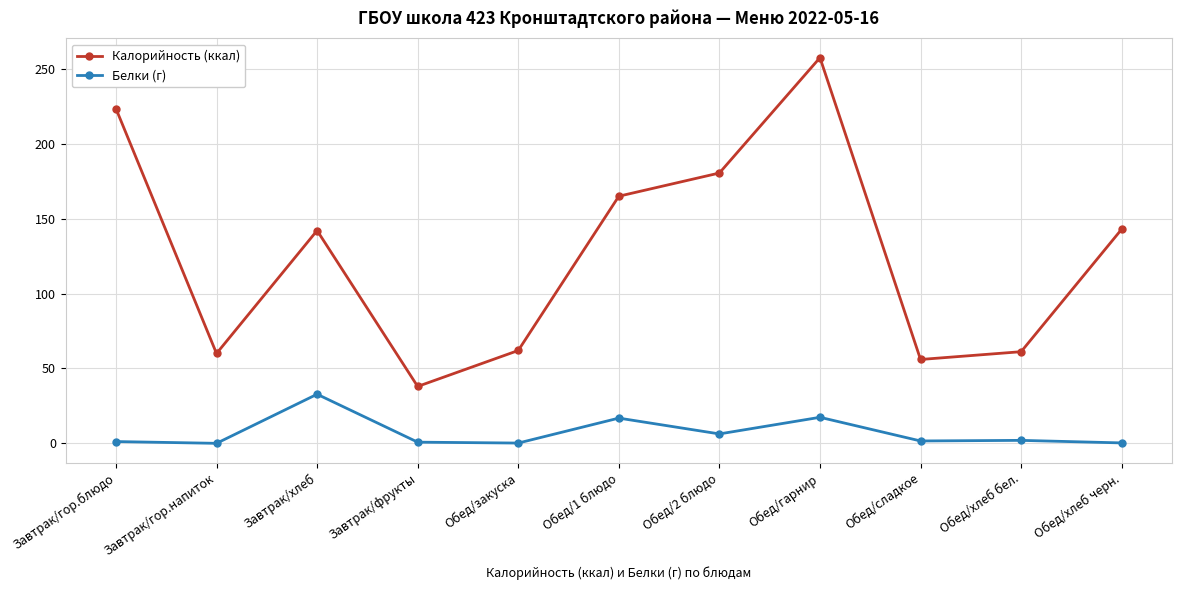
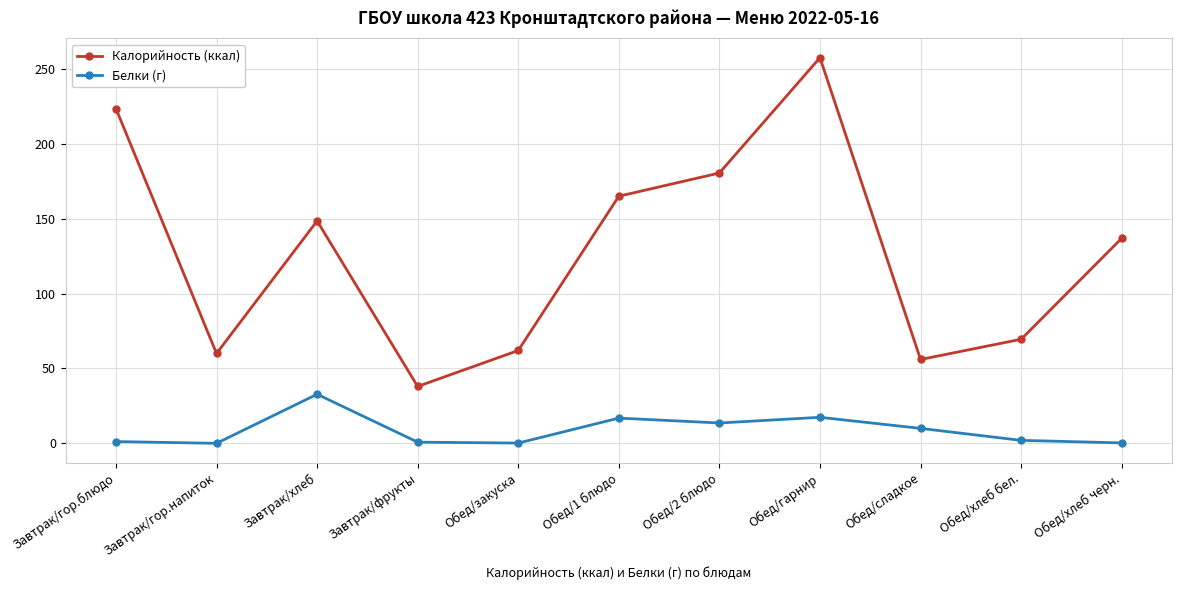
Калорийность (ккал), Завтрак/хлеб: 142 -> 149
Белки (г), Обед/2 блюдо: 6 -> 14
Белки (г), Обед/сладкое: 2 -> 10
Калорийность (ккал), Обед/хлеб бел.: 61 -> 70
Калорийность (ккал), Обед/хлеб черн.: 143 -> 137
